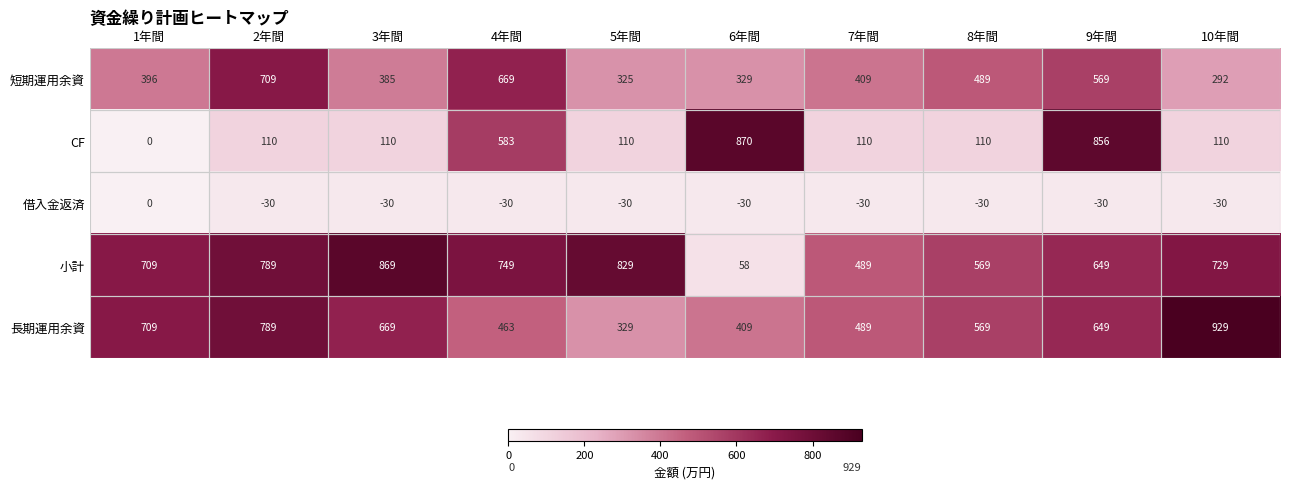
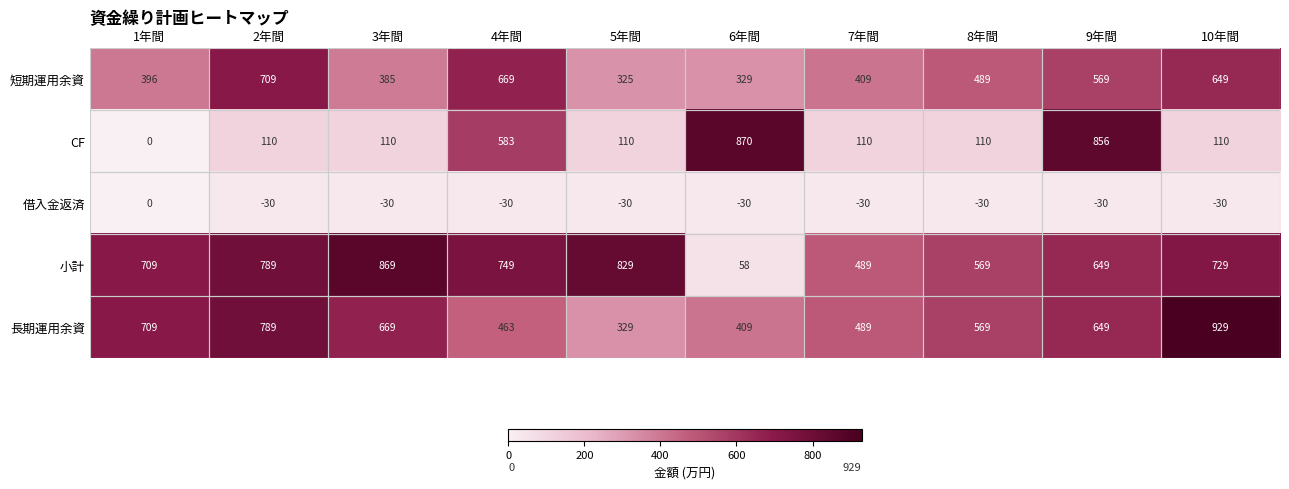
短期運用余資, 10年間: 292 -> 649
